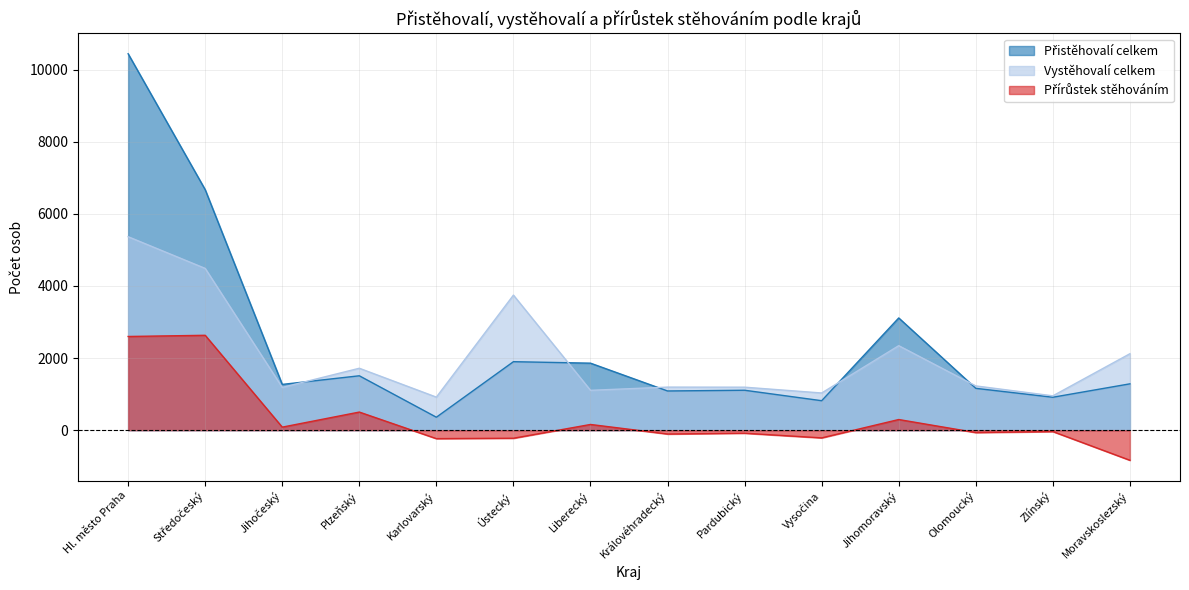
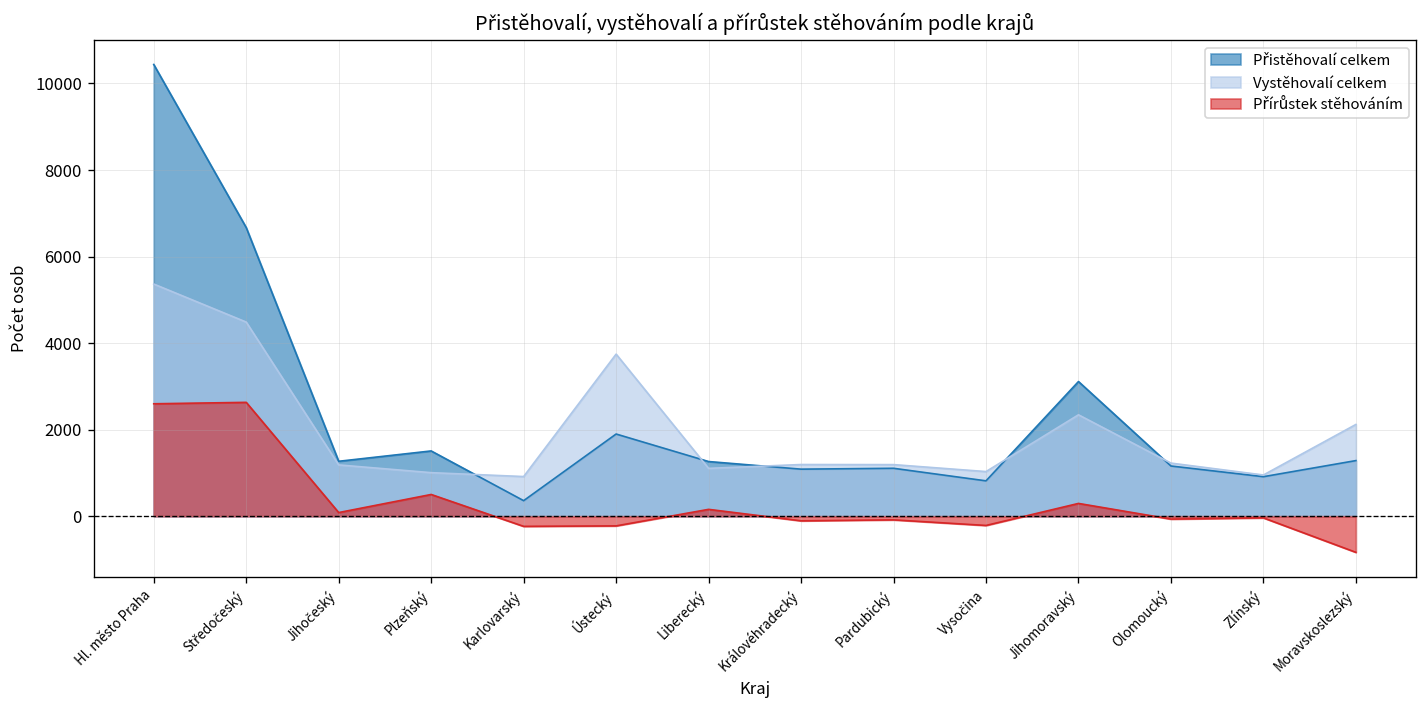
Vystěhovalí celkem, Plzeňský: 1700 -> 1000
Přistěhovalí celkem, Liberecký: 1900 -> 1300
